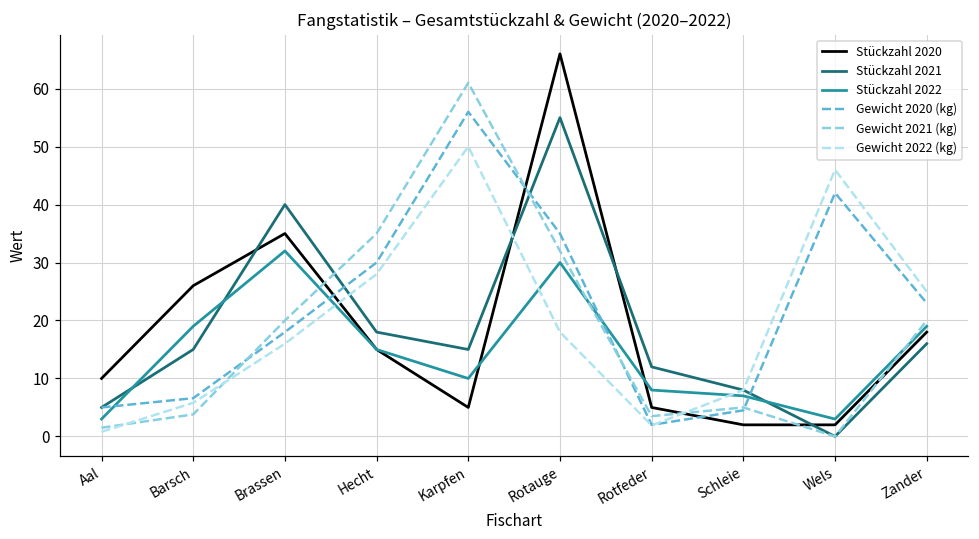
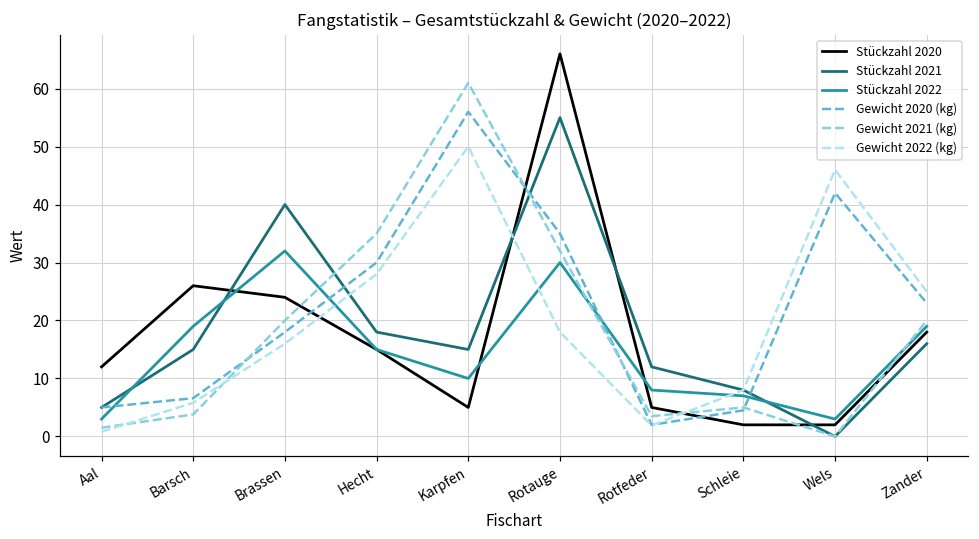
Stückzahl 2020, Aal: 10 -> 12
Stückzahl 2020, Brassen: 35 -> 24
